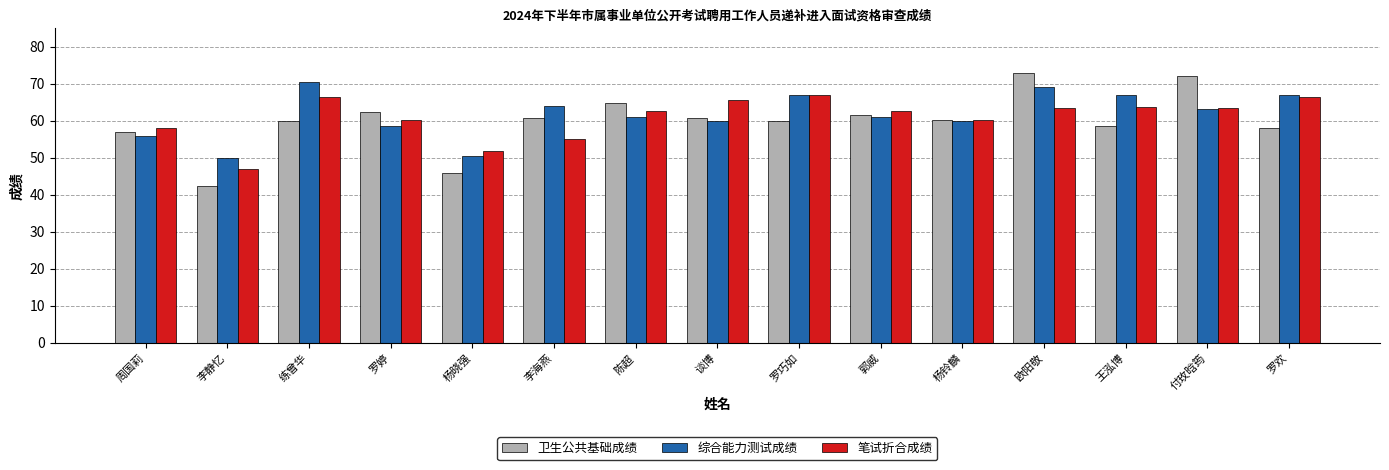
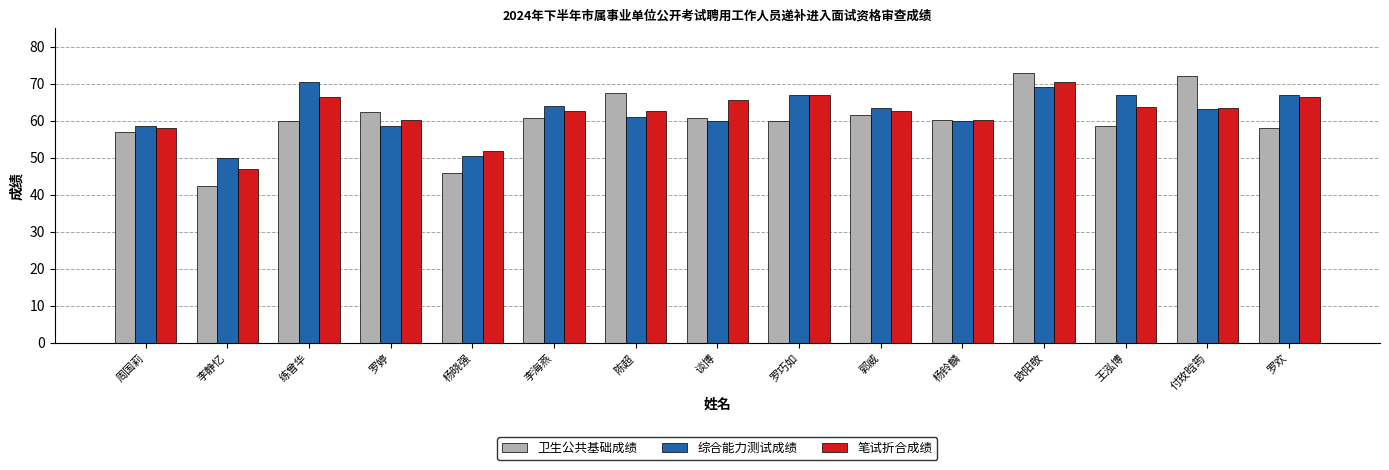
综合能力测试成绩, 周国莉: 56 -> 59
笔试折合成绩, 李海燕: 55 -> 63
卫生公共基础成绩, 陈超: 65 -> 67
综合能力测试成绩, 郭威: 61 -> 64
笔试折合成绩, 欧阳敬: 63 -> 71
